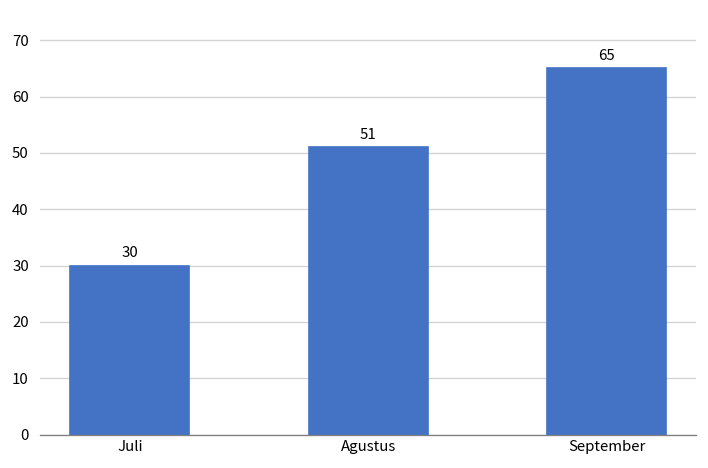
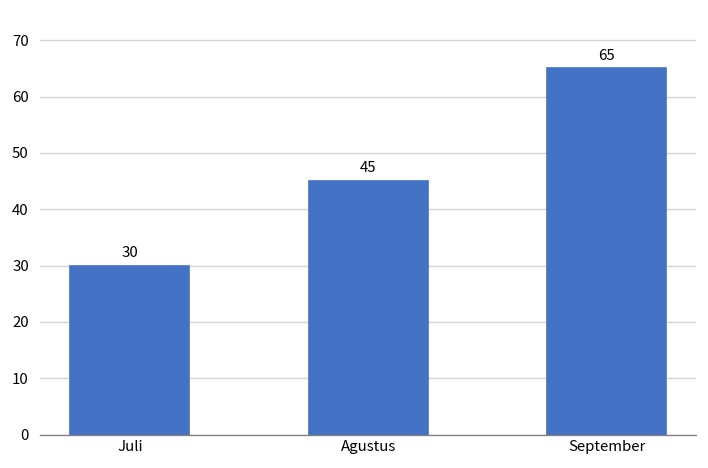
Agustus: 51 -> 45
